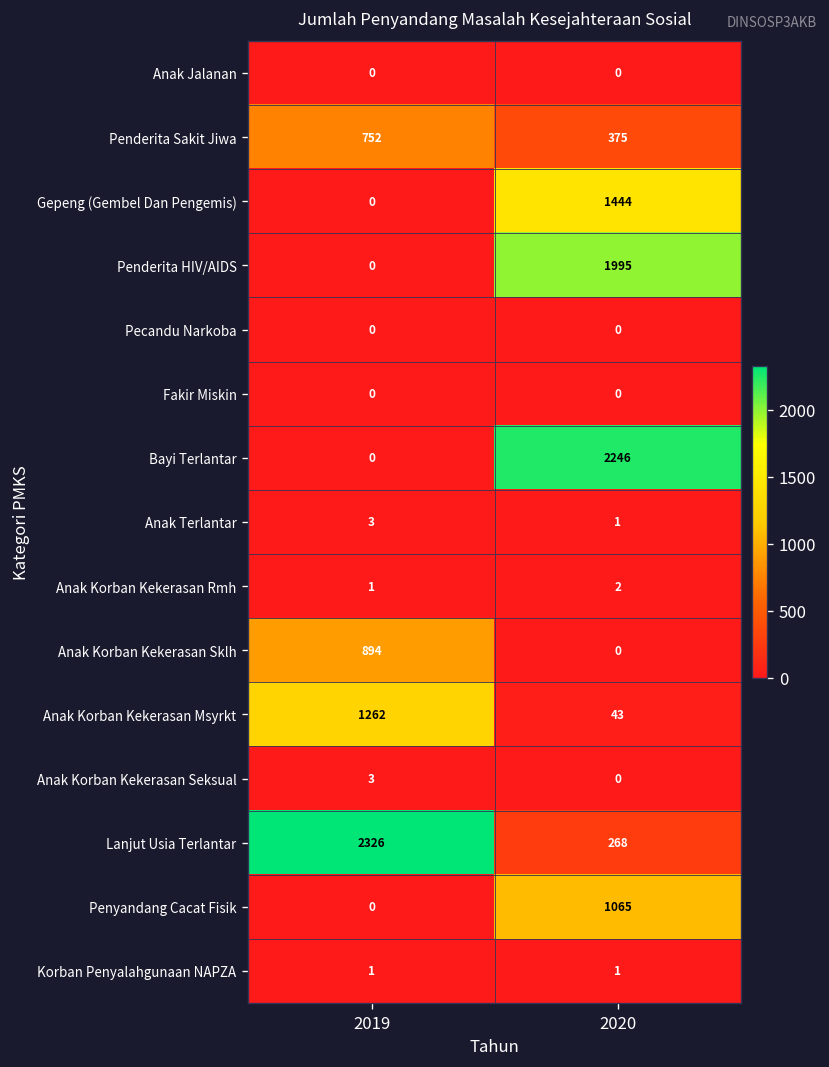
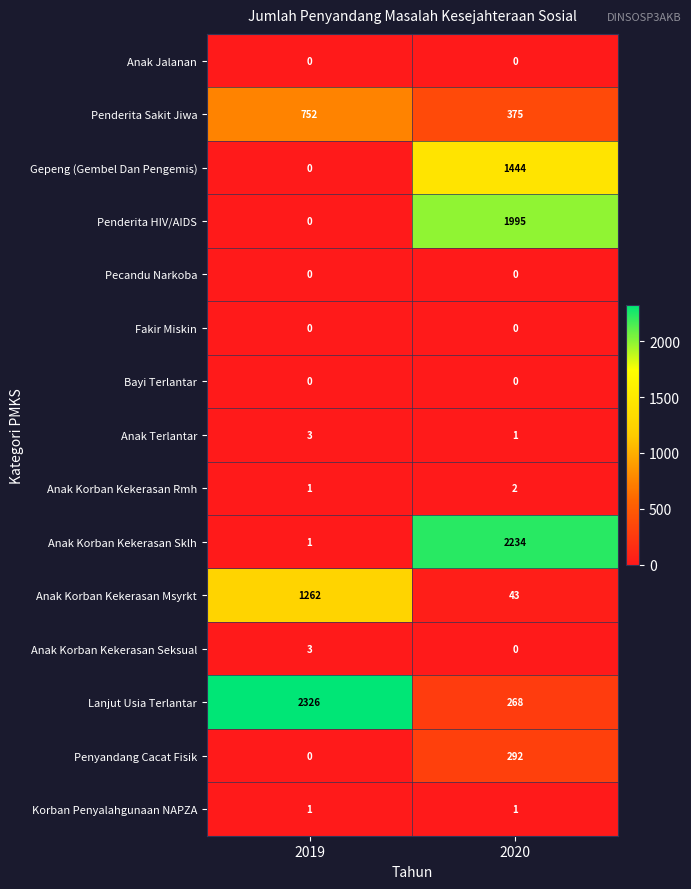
Bayi Terlantar, 2020: 2246 -> 0
Anak Korban Kekerasan Sklh, 2019: 894 -> 1
Anak Korban Kekerasan Sklh, 2020: 0 -> 2234
Penyandang Cacat Fisik, 2020: 1065 -> 292
